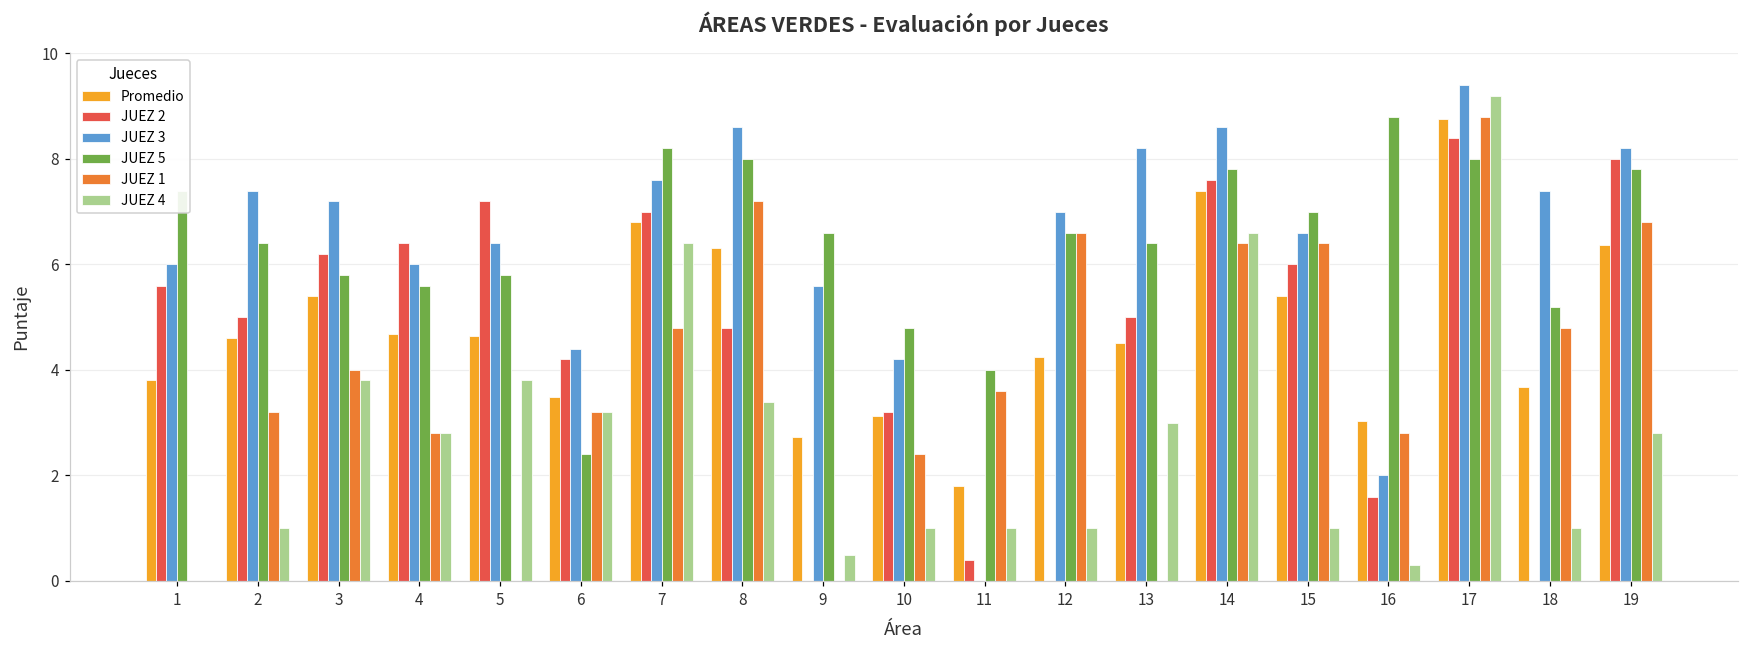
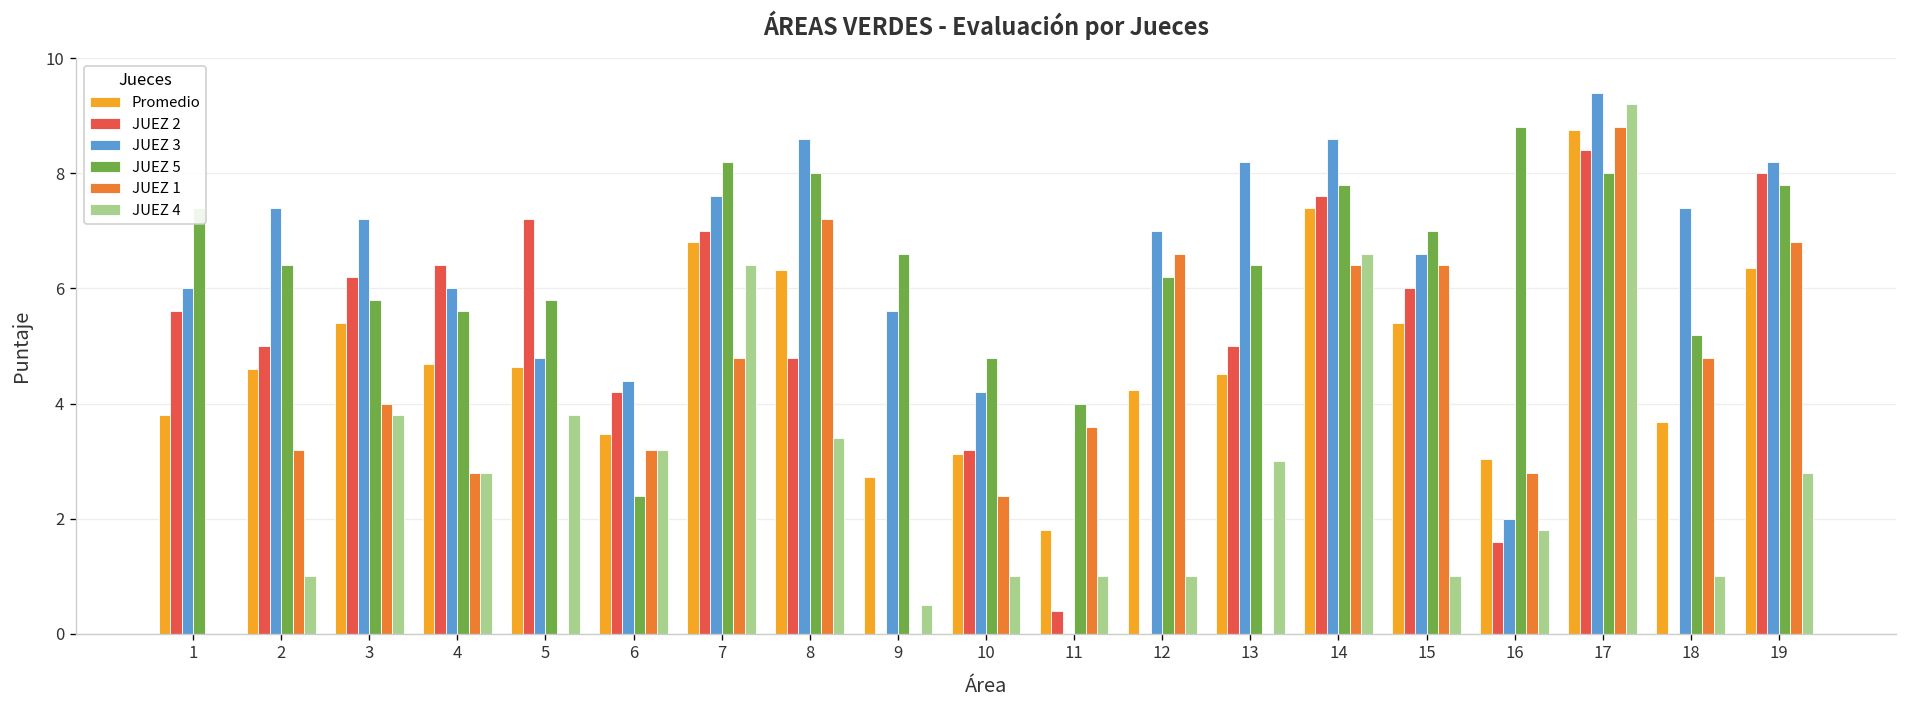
JUEZ 3, 5: 6.4 -> 4.8
JUEZ 5, 12: 6.6 -> 6.2
JUEZ 4, 16: 0.3 -> 1.8
